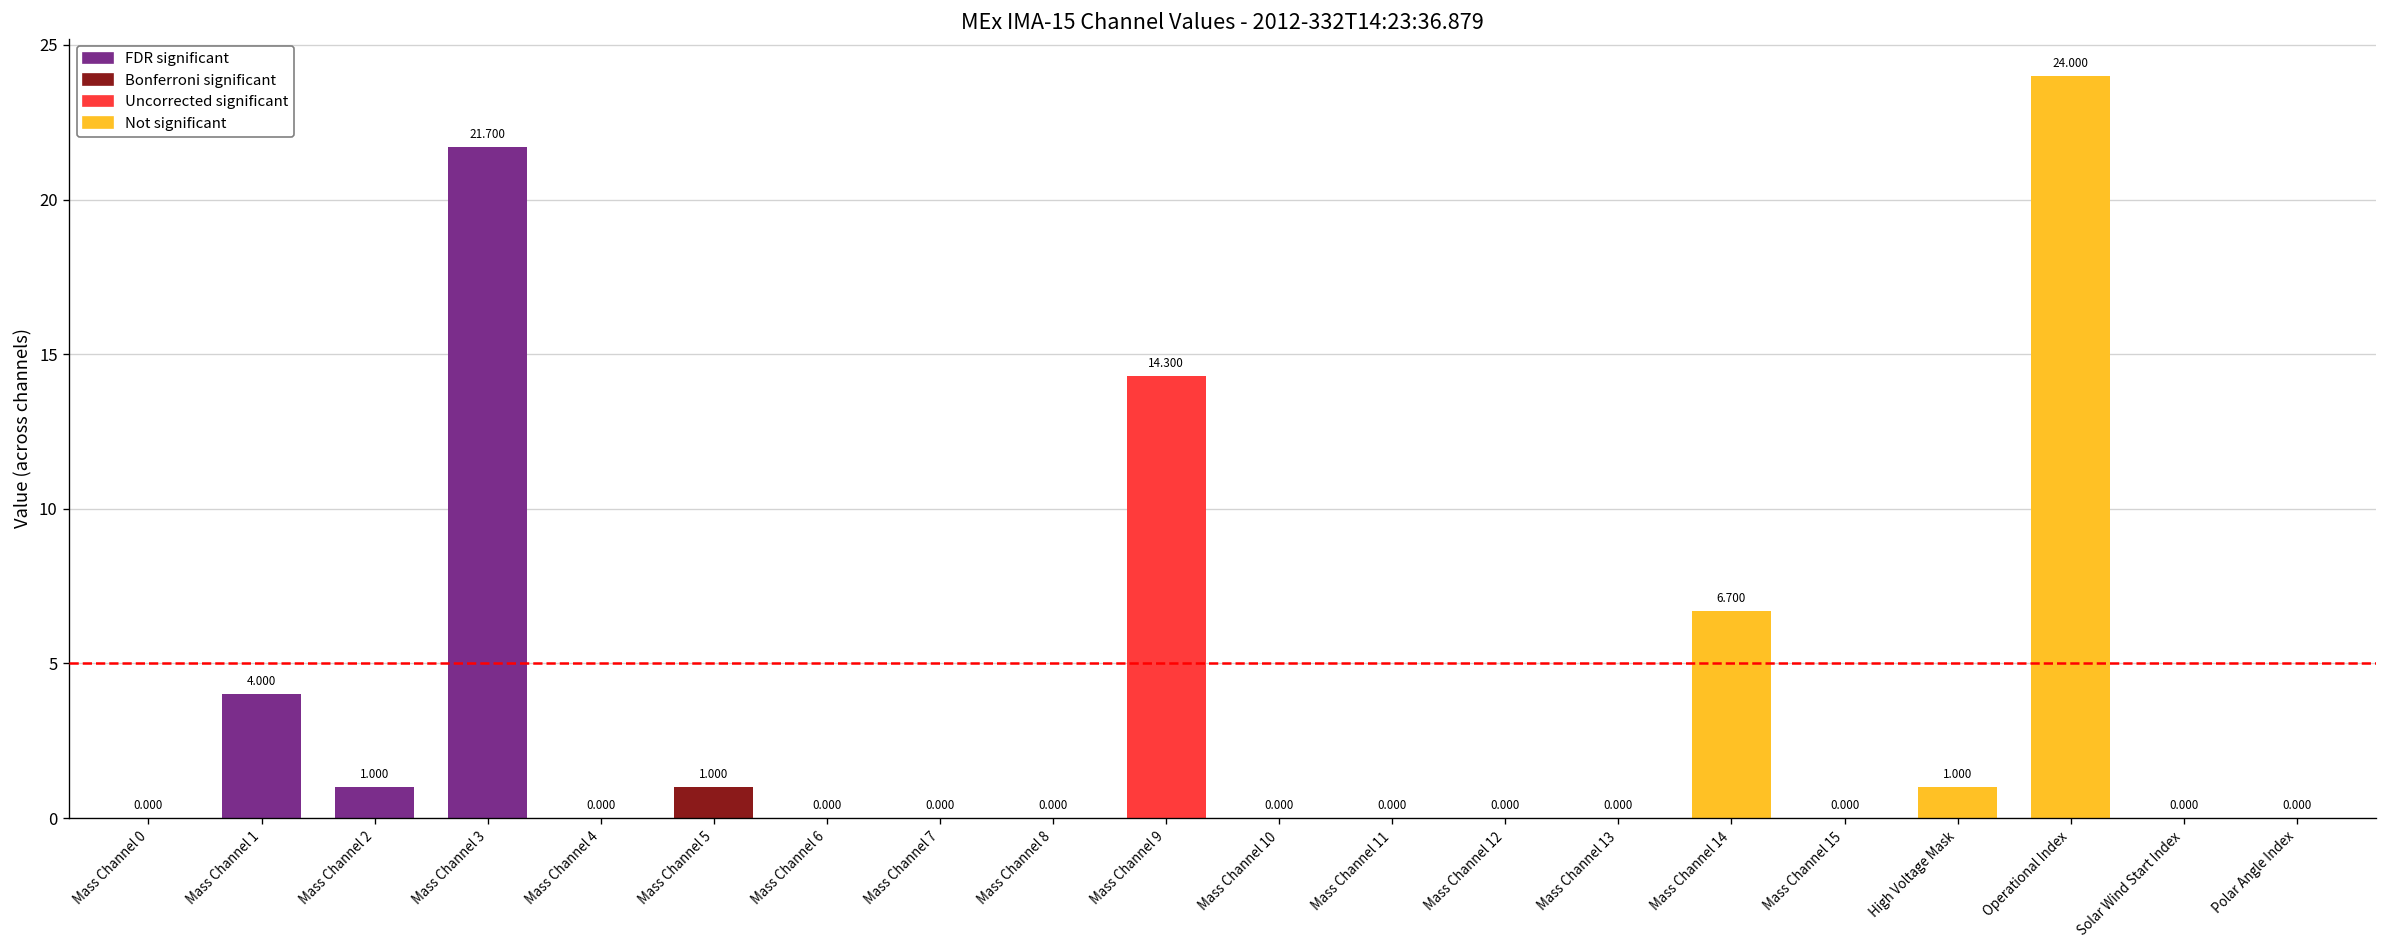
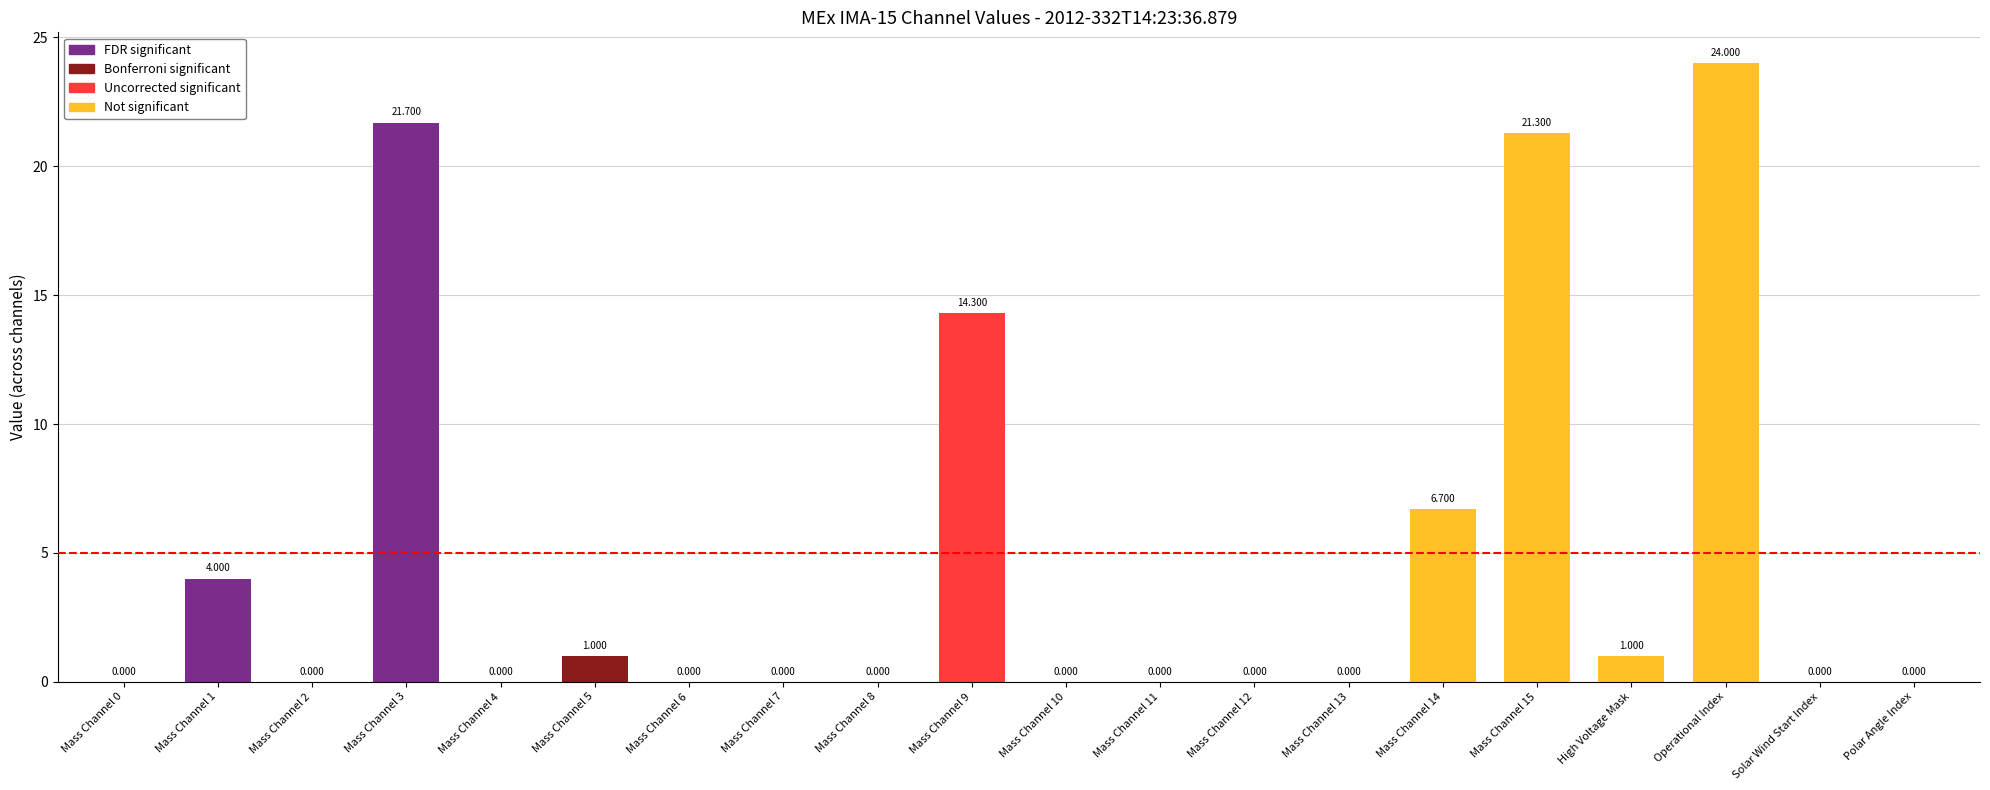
Mass Channel 2: 1.000 -> 0.000
Mass Channel 15: 0.000 -> 21.300
